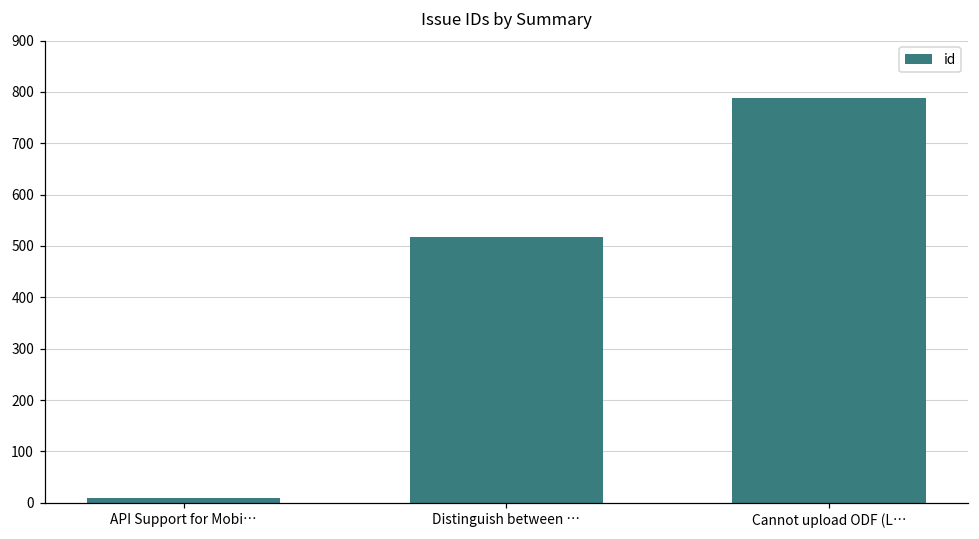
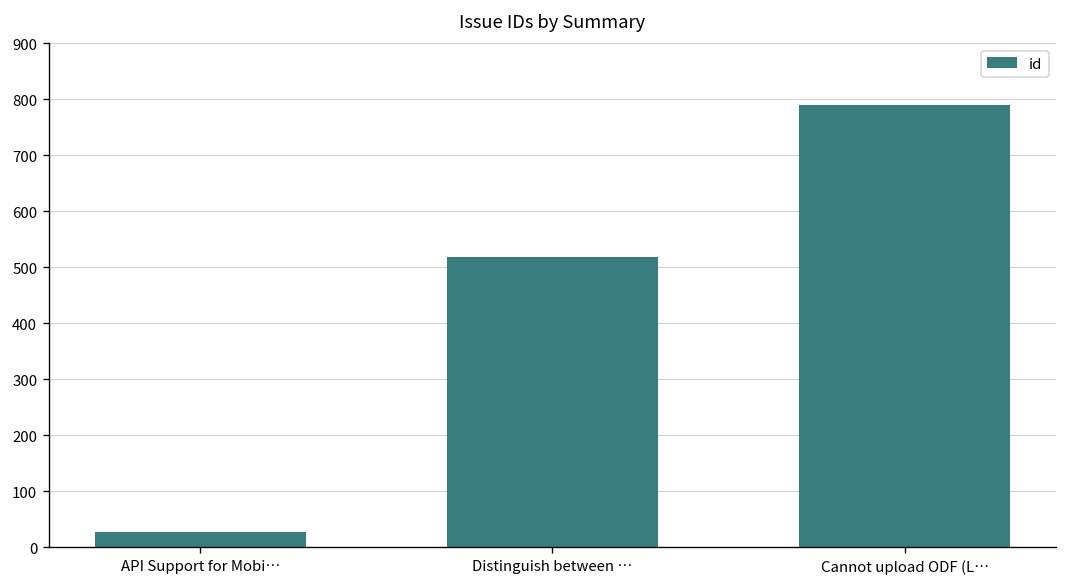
API Support for Mobi…: 10 -> 30
